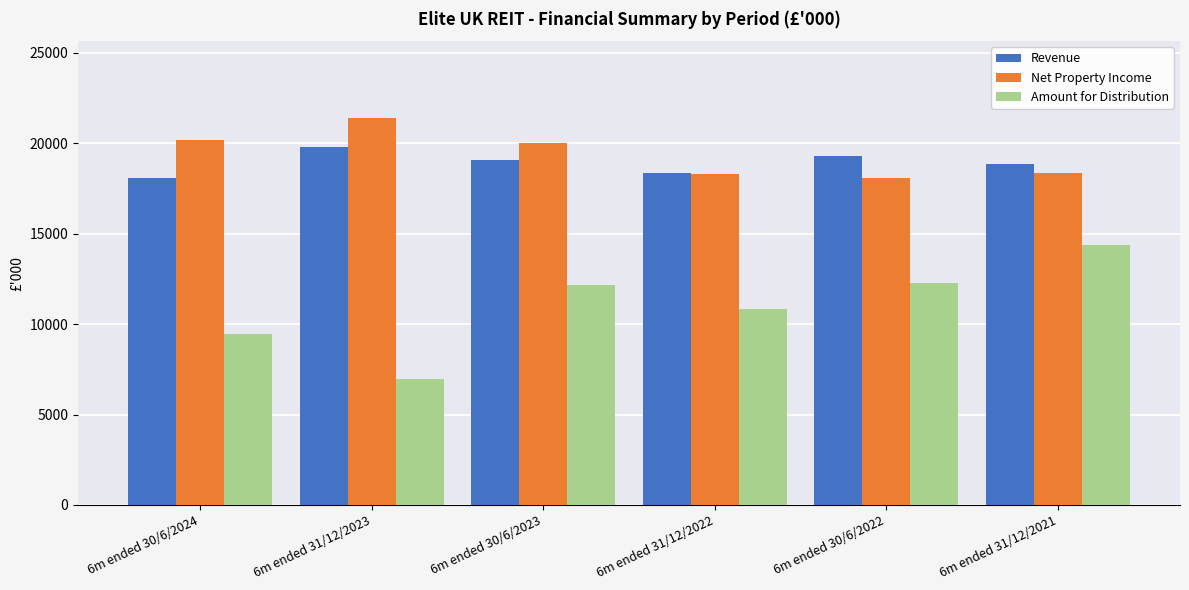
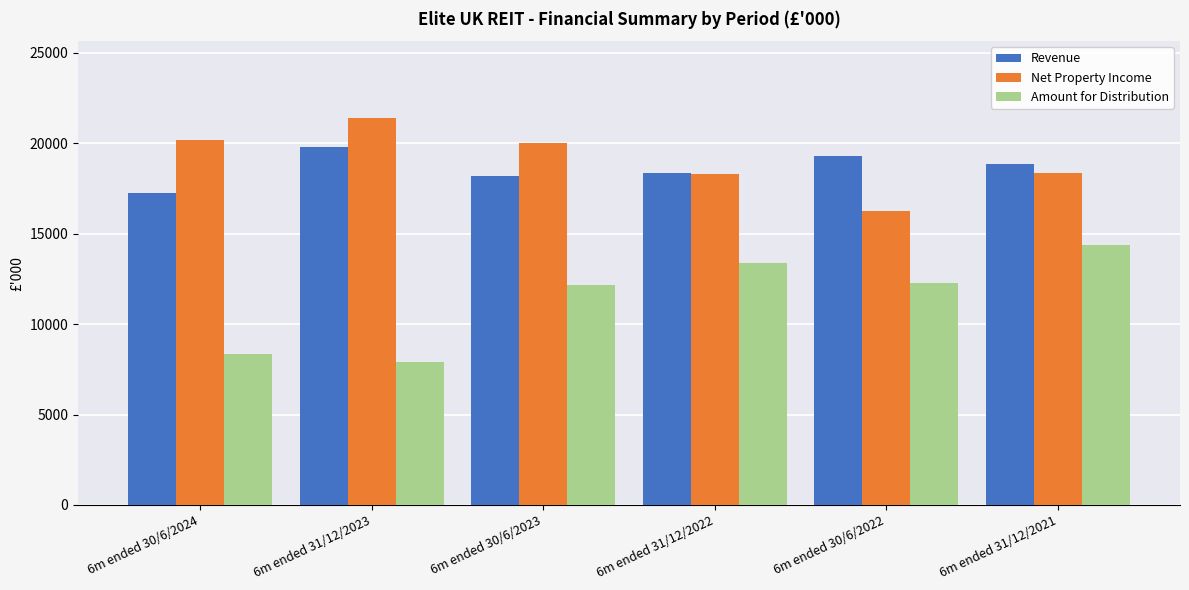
Revenue, 6m ended 30/6/2024: 18100 -> 17300
Amount for Distribution, 6m ended 30/6/2024: 9400 -> 8300
Amount for Distribution, 6m ended 31/12/2023: 7000 -> 7900
Revenue, 6m ended 30/6/2023: 19100 -> 18200
Amount for Distribution, 6m ended 31/12/2022: 10900 -> 13400
Net Property Income, 6m ended 30/6/2022: 18100 -> 16300
